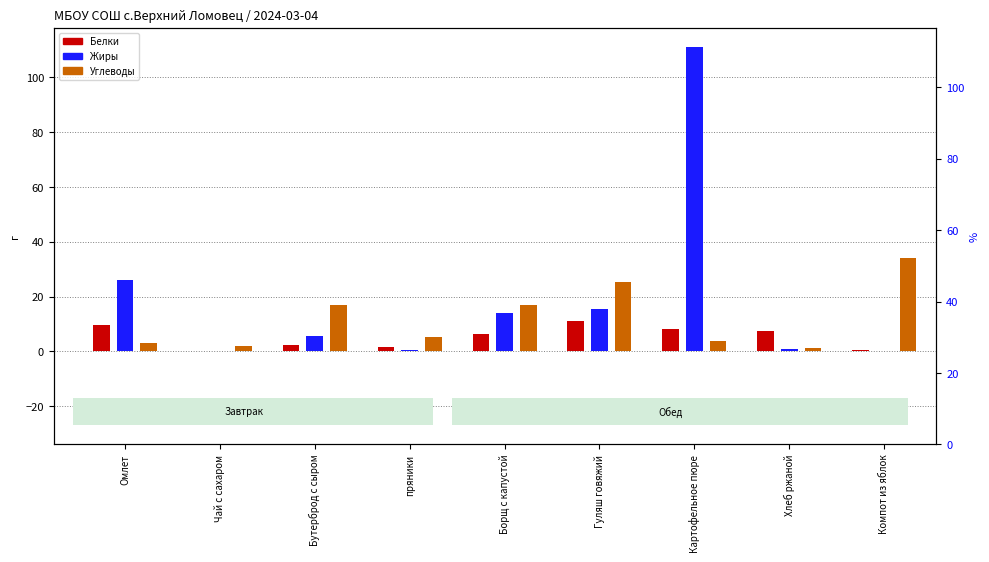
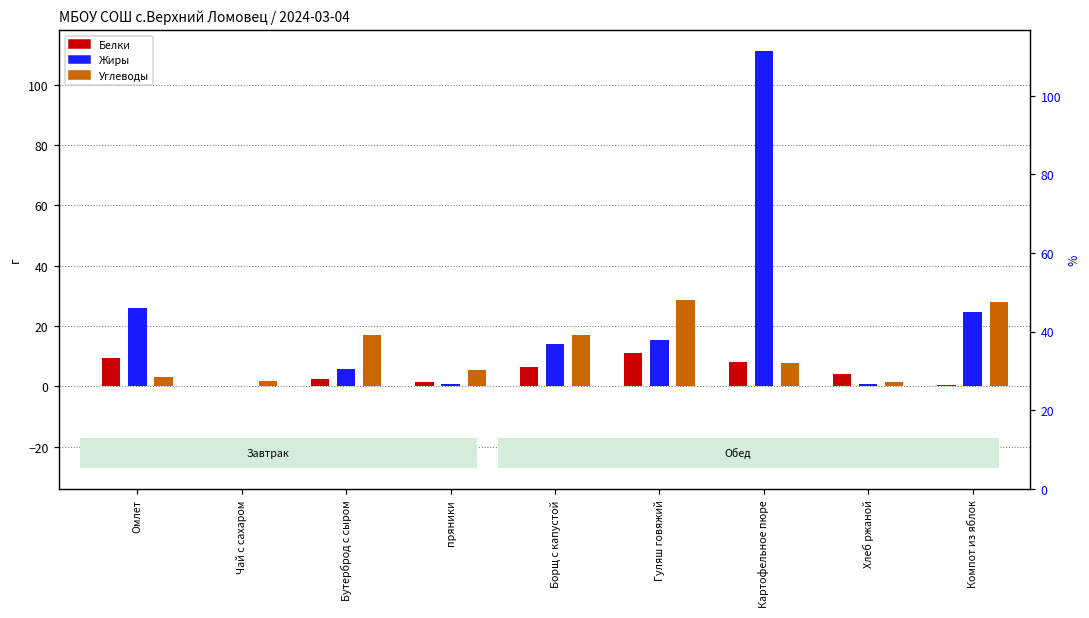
Углеводы, Гуляш говяжий: 25 -> 29
Углеводы, Картофельное пюре: 4 -> 8
Белки, Хлеб ржаной: 8 -> 4
Жиры, Компот из яблок: 0 -> 25
Углеводы, Компот из яблок: 34 -> 28
